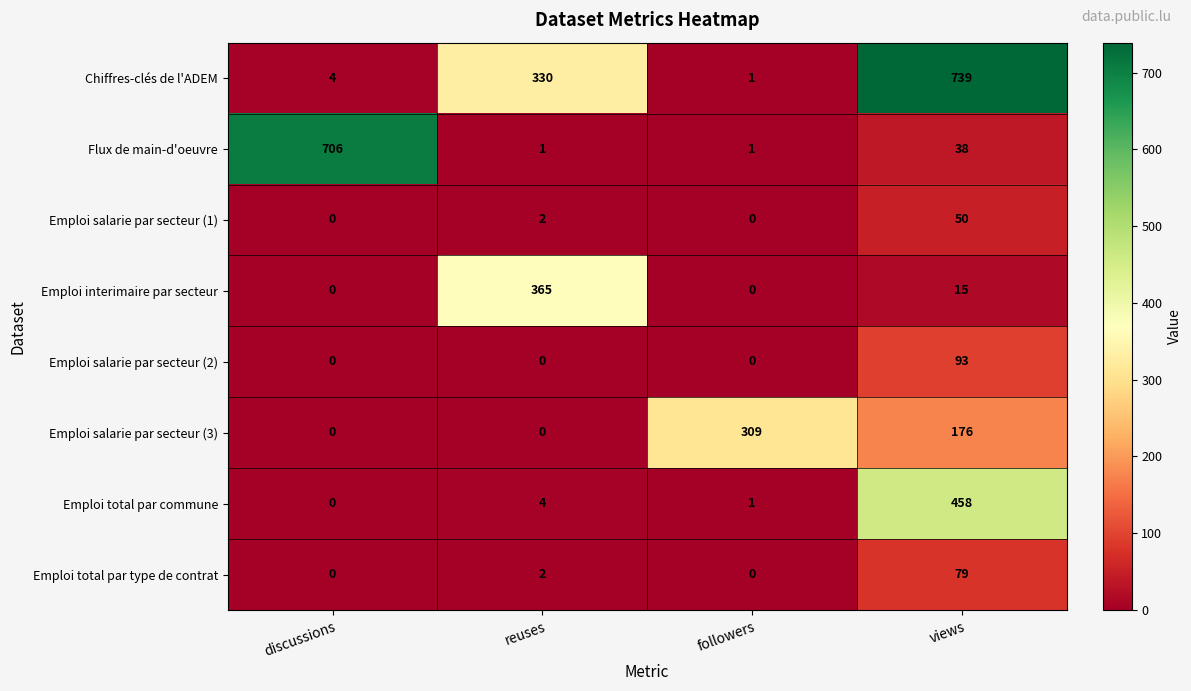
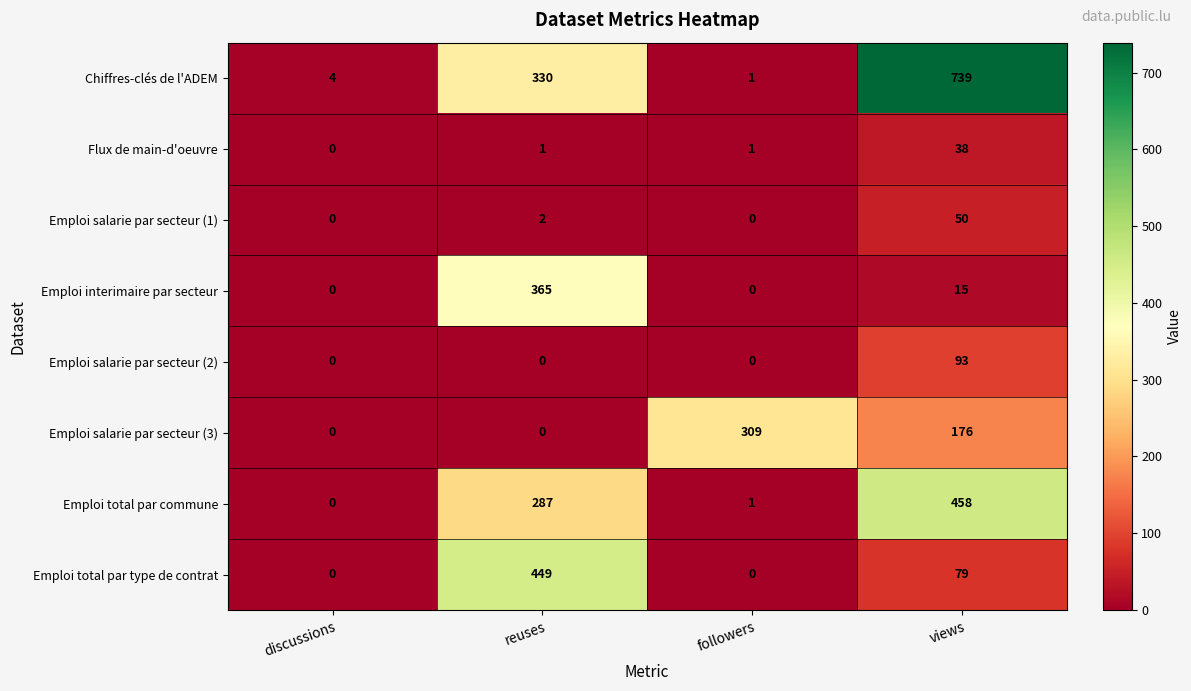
Flux de main-d'oeuvre, discussions: 706 -> 0
Emploi total par commune, reuses: 4 -> 287
Emploi total par type de contrat, reuses: 2 -> 449
